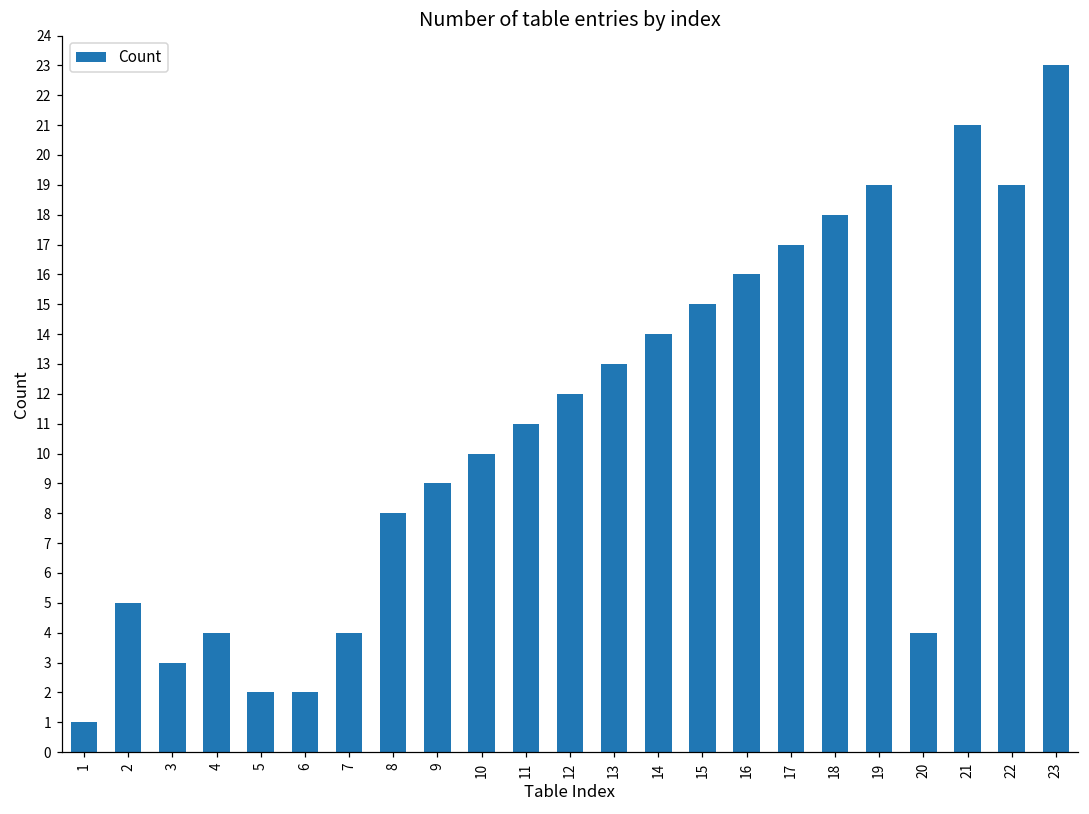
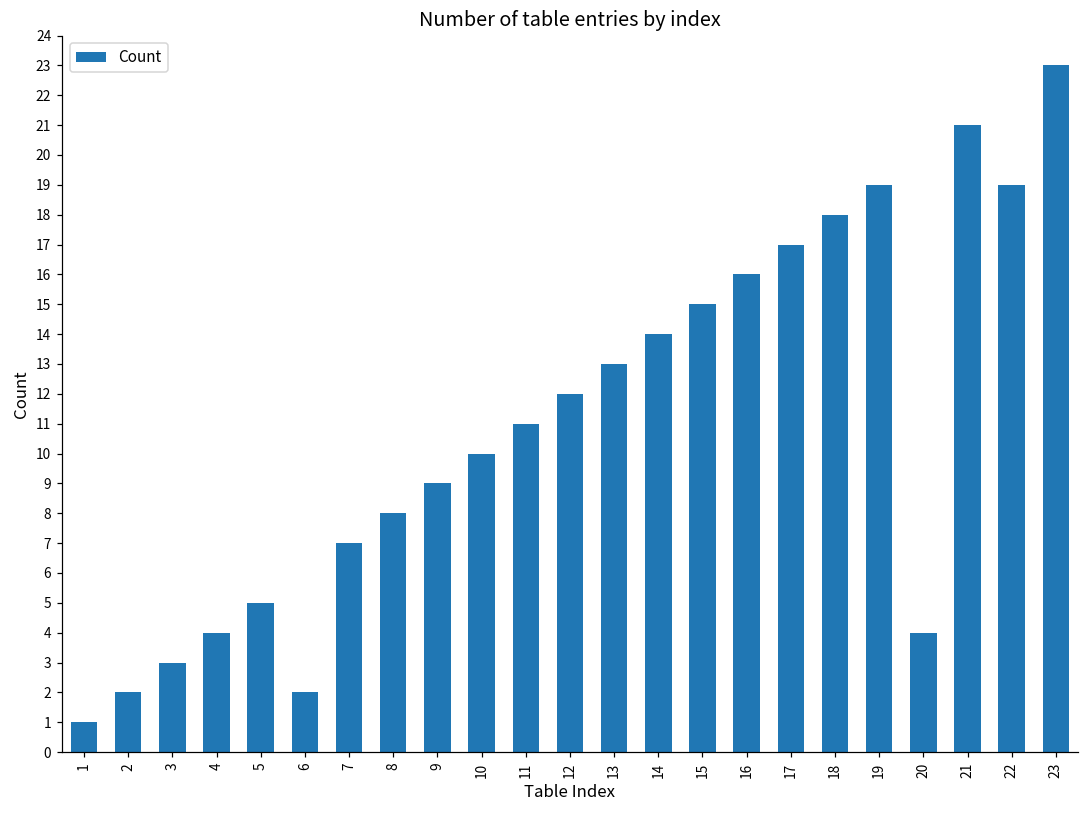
2: 5 -> 2
5: 2 -> 5
7: 4 -> 7
